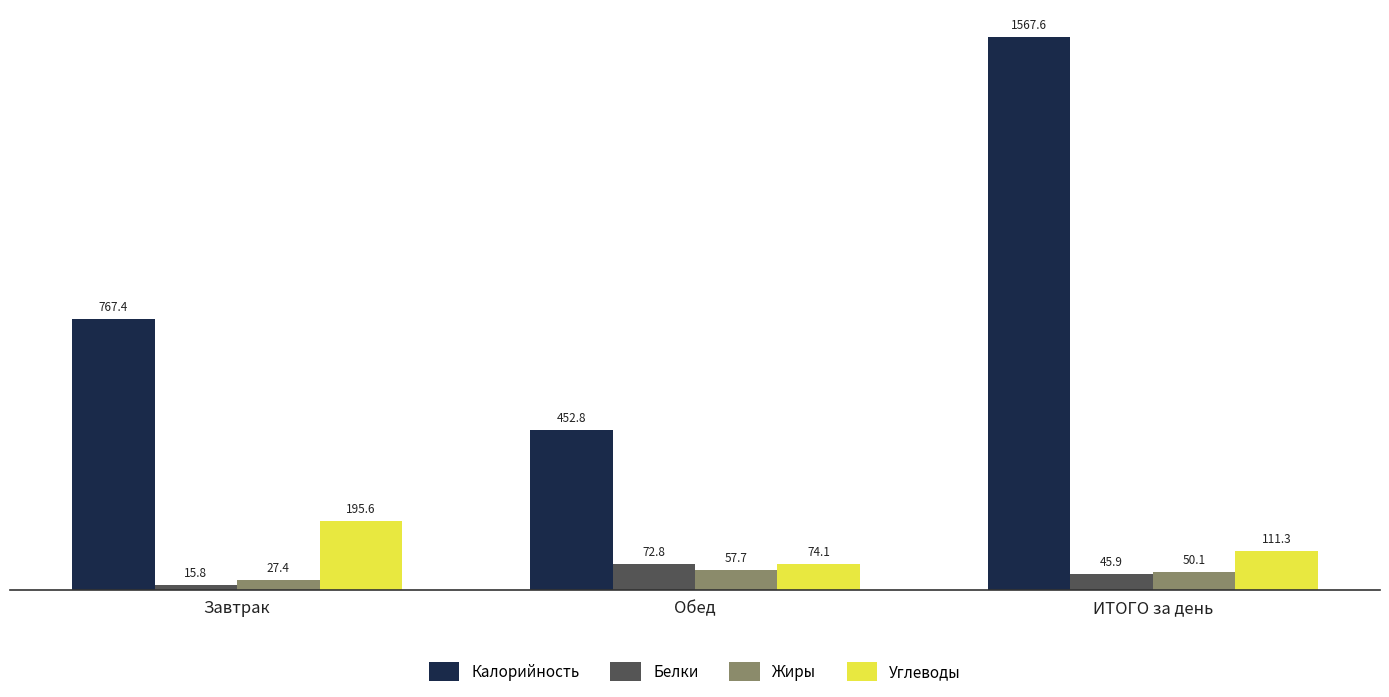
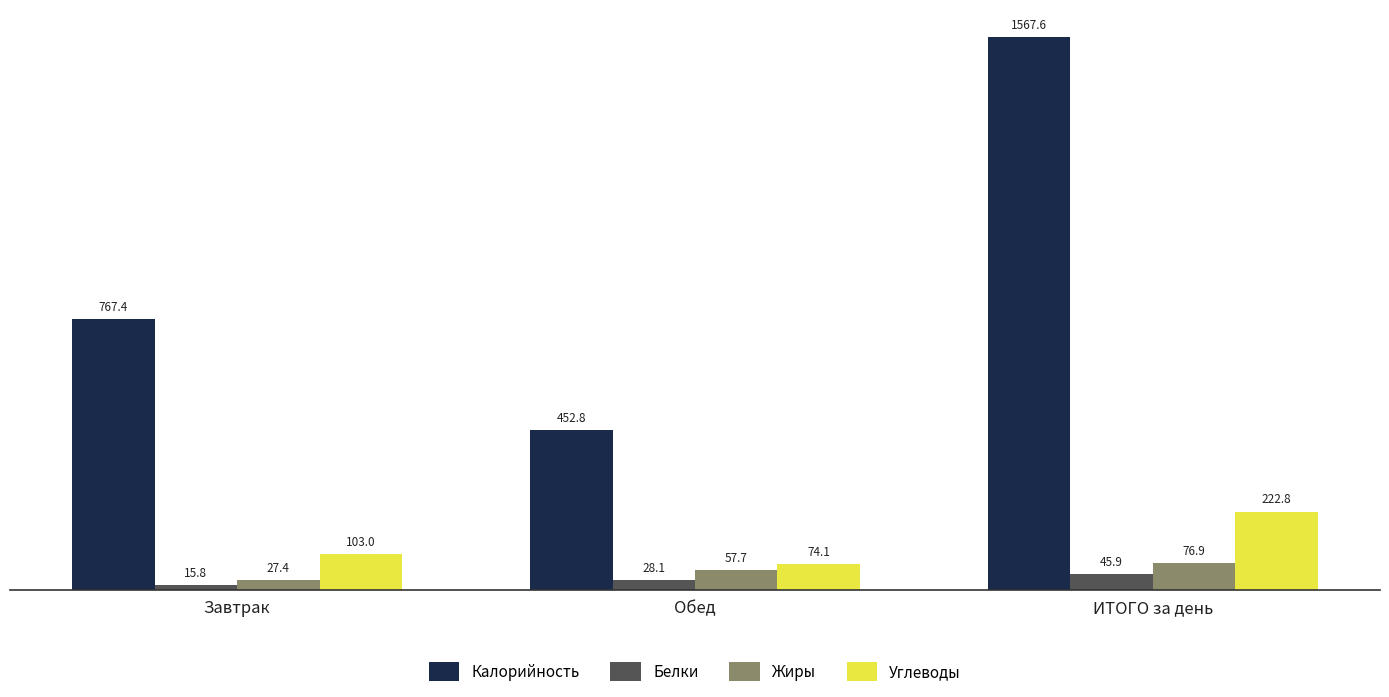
Углеводы, Завтрак: 195.6 -> 103.0
Белки, Обед: 72.8 -> 28.1
Жиры, ИТОГО за день: 50.1 -> 76.9
Углеводы, ИТОГО за день: 111.3 -> 222.8
